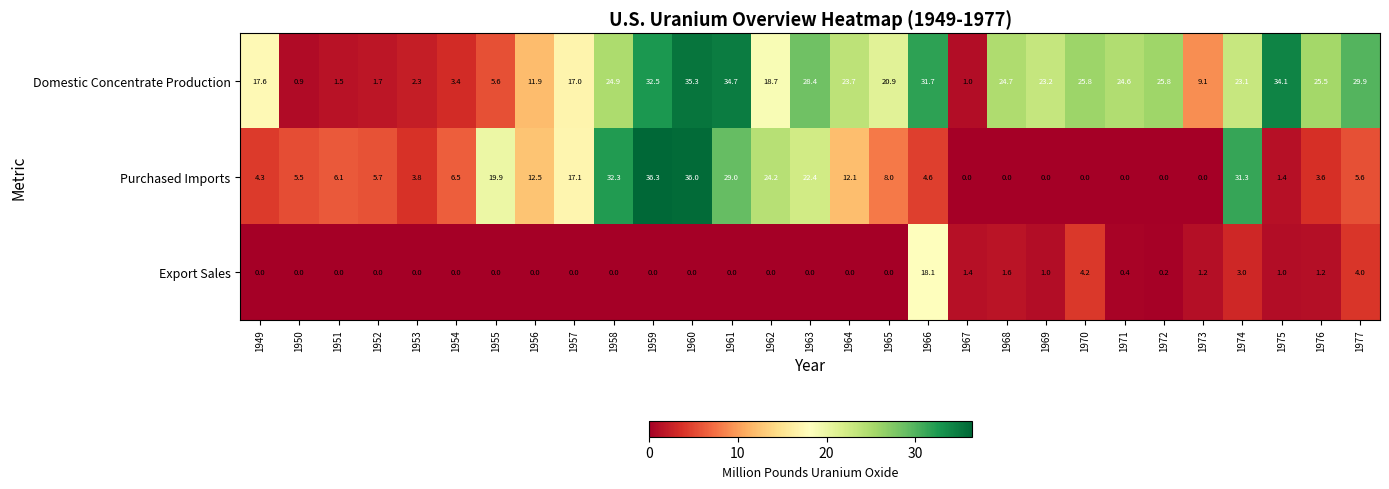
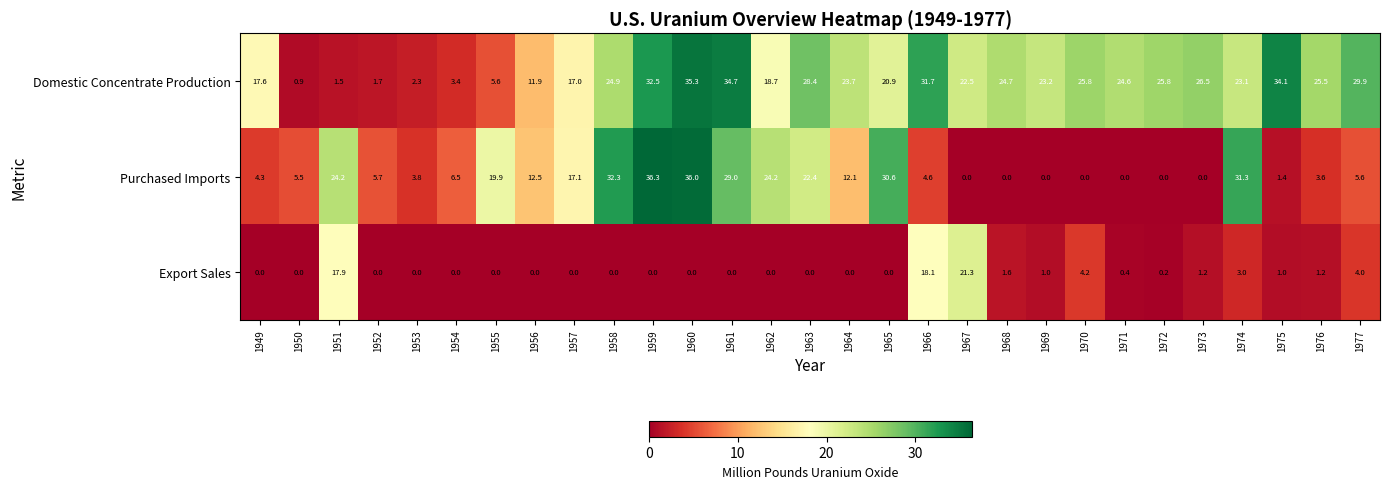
Domestic Concentrate Production, 1967: 1.0 -> 22.5
Domestic Concentrate Production, 1973: 9.1 -> 26.5
Purchased Imports, 1951: 6.1 -> 24.2
Purchased Imports, 1965: 8.0 -> 30.6
Export Sales, 1951: 0.0 -> 17.9
Export Sales, 1967: 1.4 -> 21.3
